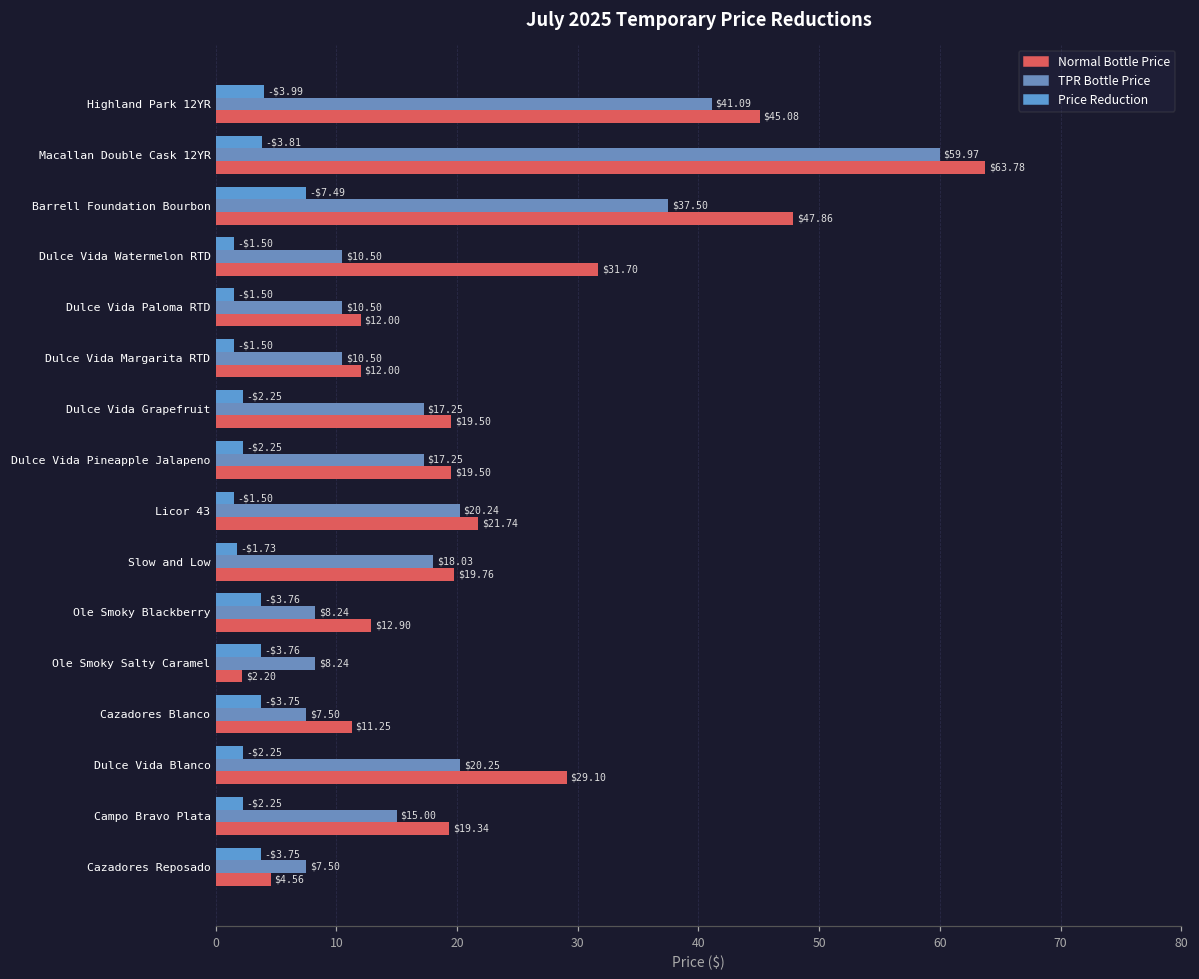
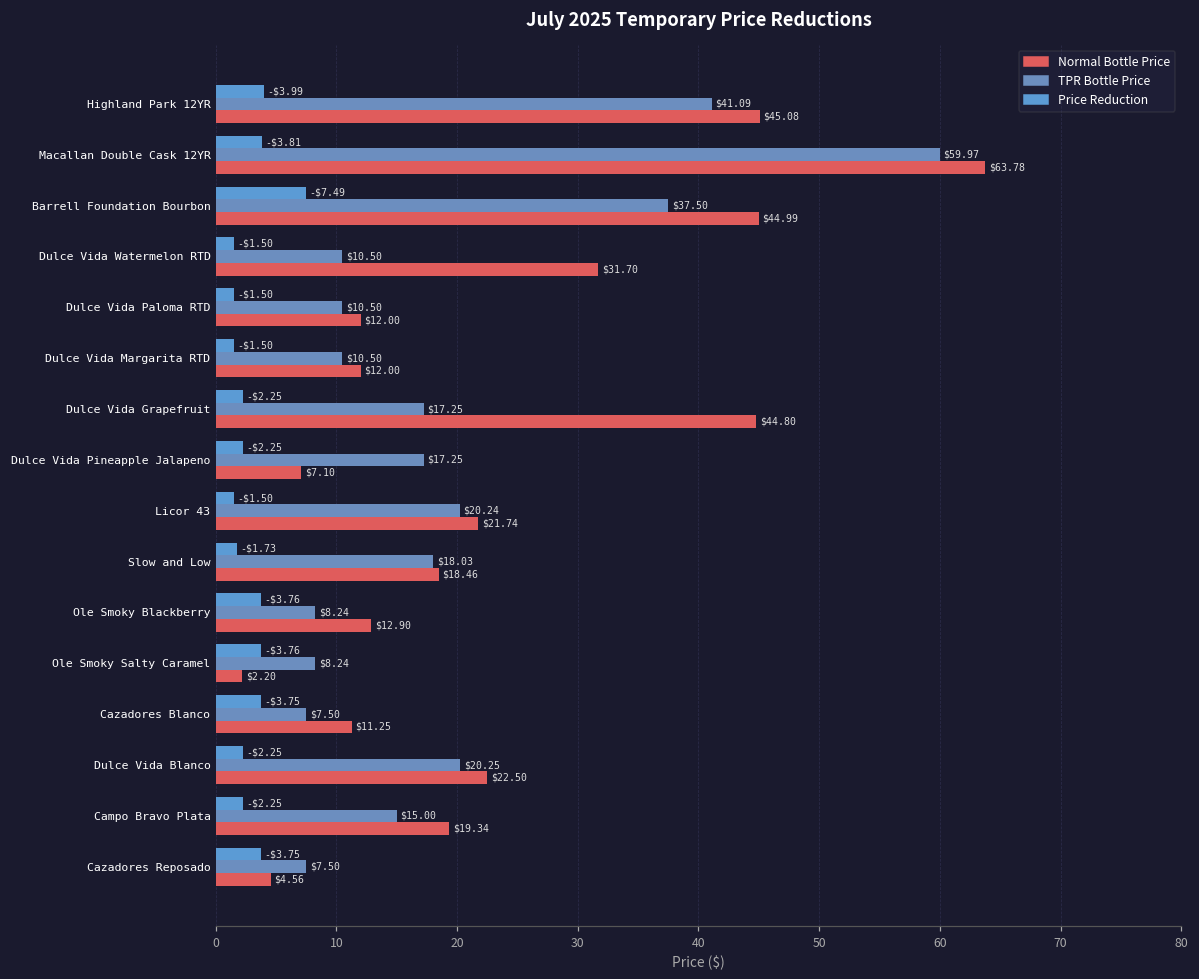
Normal Bottle Price, Barrell Foundation Bourbon: $47.86 -> $44.99
Normal Bottle Price, Dulce Vida Grapefruit: $19.50 -> $44.80
Normal Bottle Price, Dulce Vida Pineapple Jalapeno: $19.50 -> $7.10
Normal Bottle Price, Slow and Low: $19.76 -> $18.46
Normal Bottle Price, Dulce Vida Blanco: $29.10 -> $22.50
